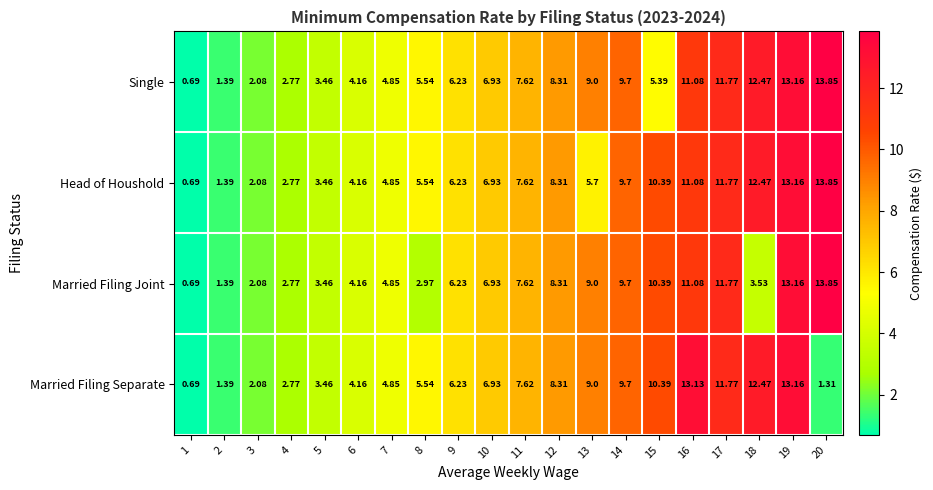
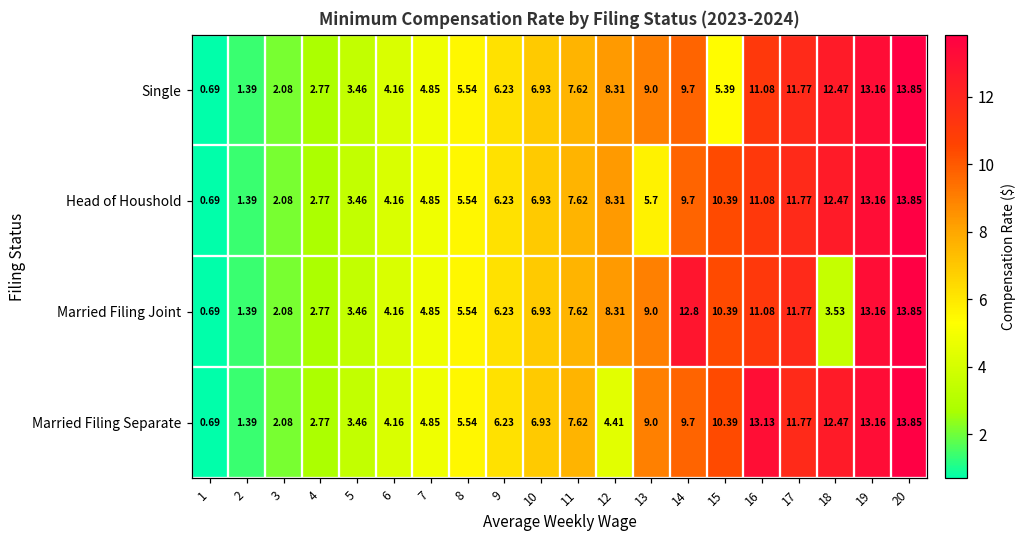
Married Filing Joint, 8: 2.97 -> 5.54
Married Filing Joint, 14: 9.7 -> 12.8
Married Filing Separate, 12: 8.31 -> 4.41
Married Filing Separate, 20: 1.31 -> 13.85
